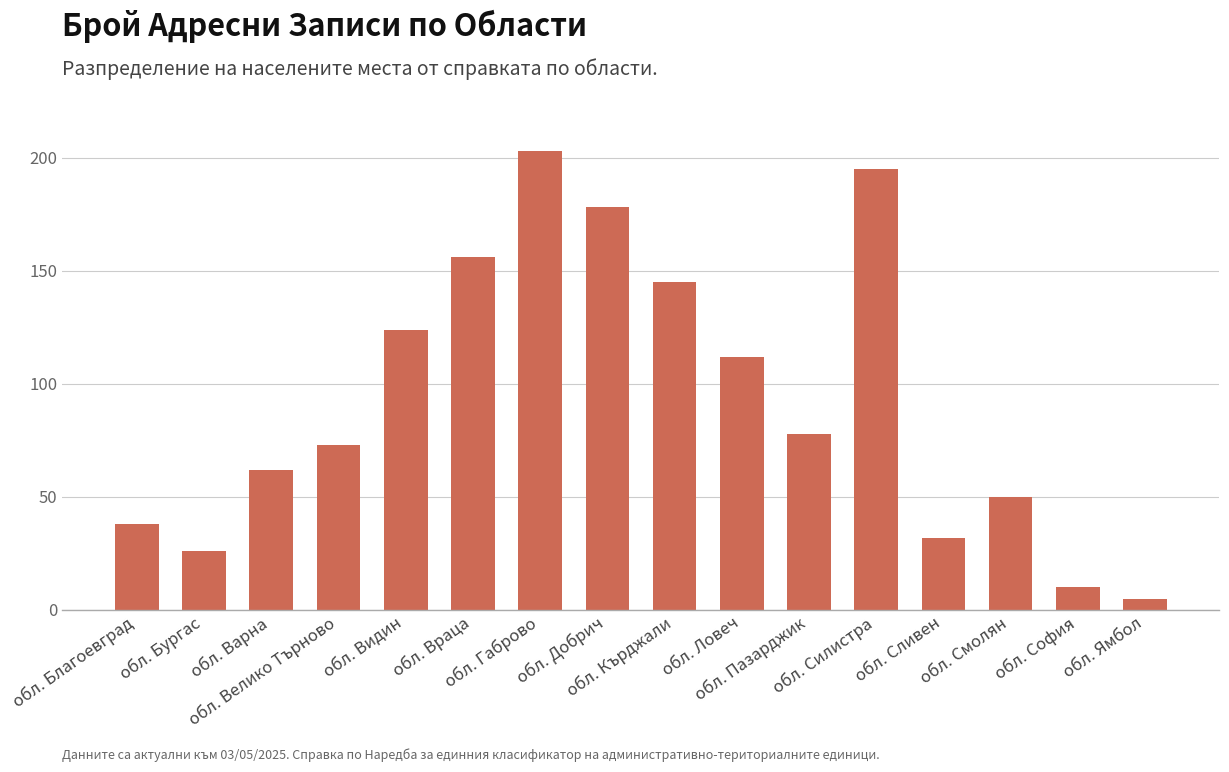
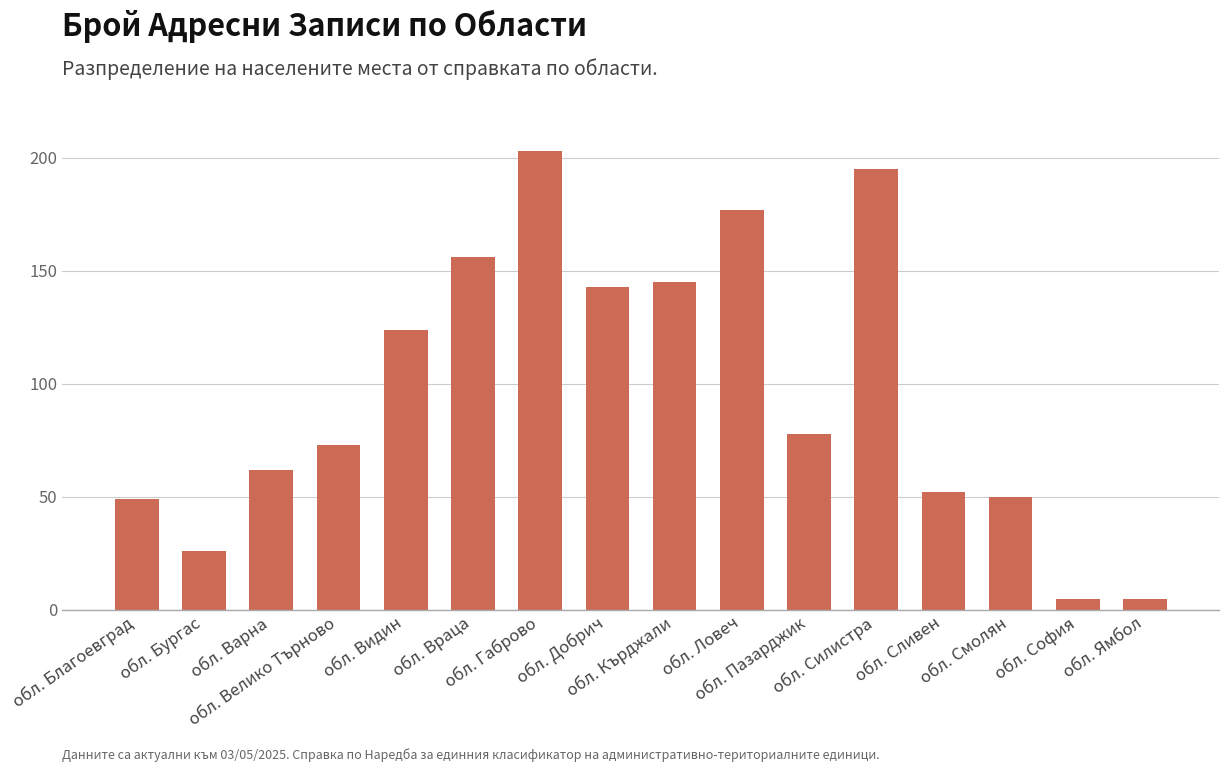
обл. Благоевград: 38 -> 49
обл. Добрич: 178 -> 143
обл. Ловеч: 112 -> 177
обл. Сливен: 32 -> 52
обл. София: 10 -> 5
